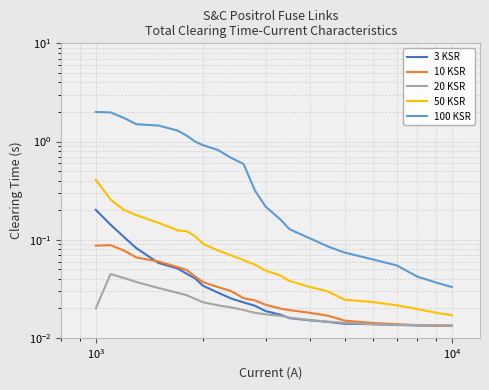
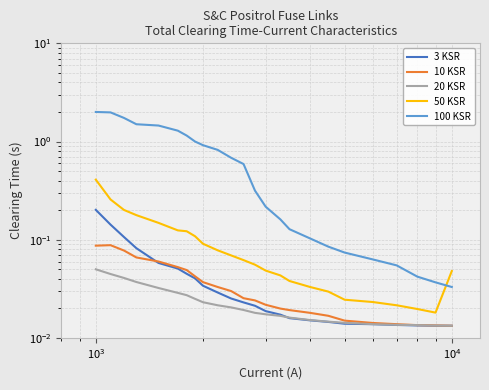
20 KSR, 10^3: 0.02 -> 0.05
50 KSR, 10^4: 0.017 -> 0.05
